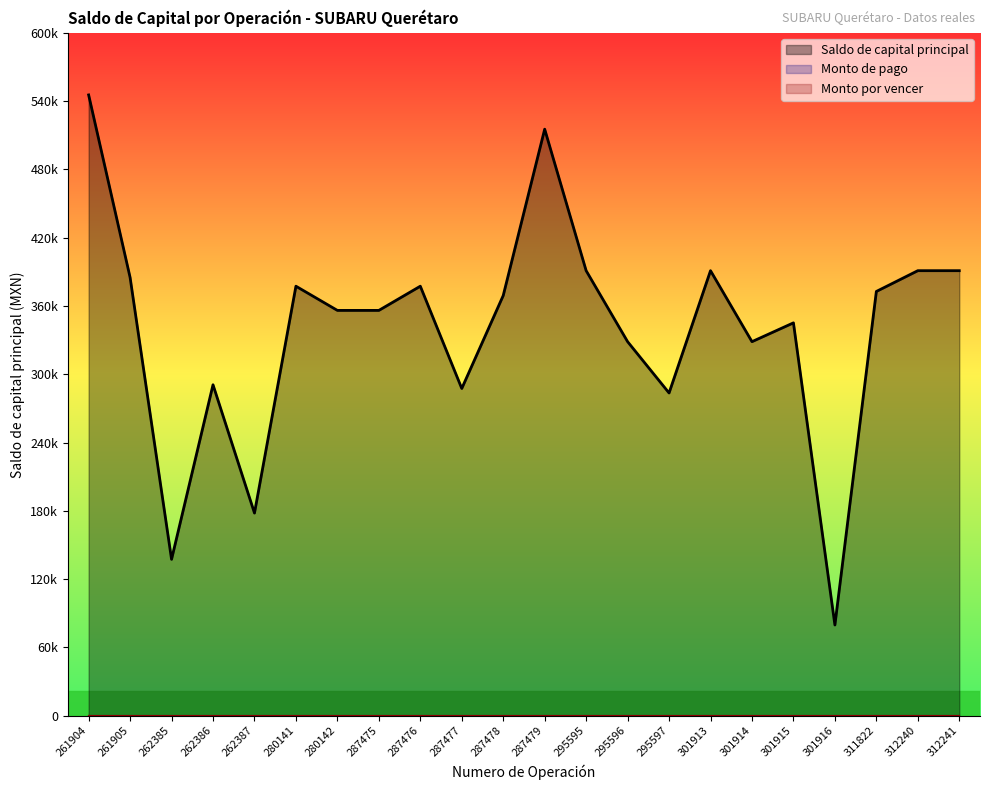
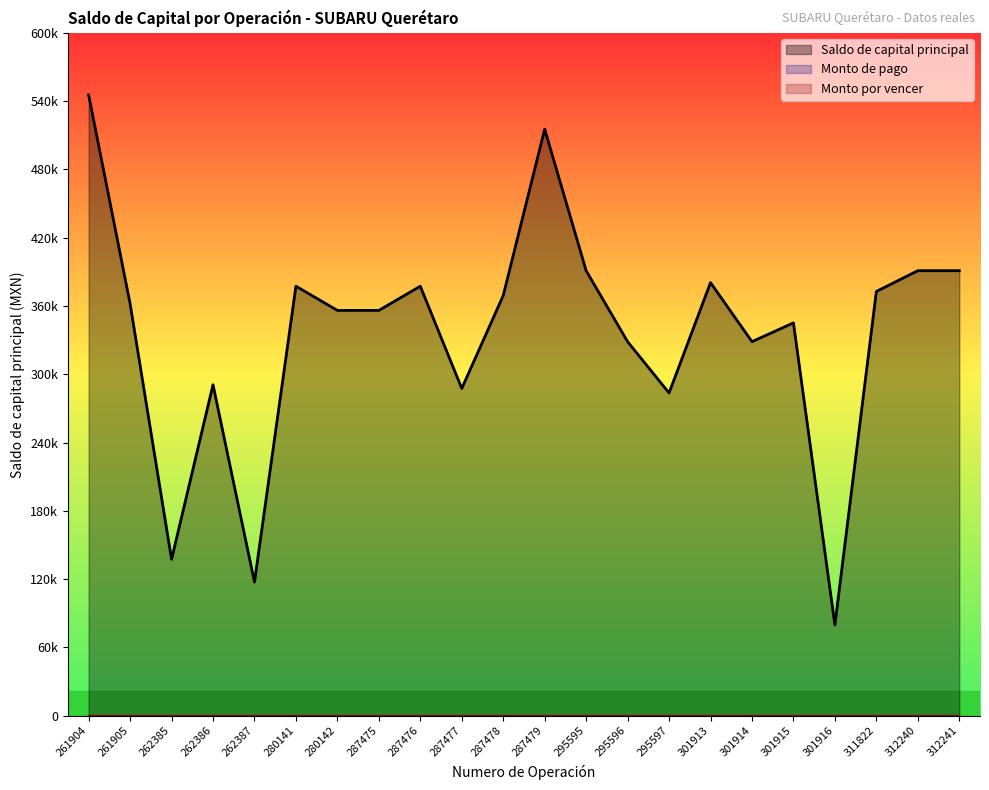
Saldo de capital principal, 261905: 386000 -> 362000
Saldo de capital principal, 262387: 178000 -> 118000
Saldo de capital principal, 301913: 391000 -> 381000
